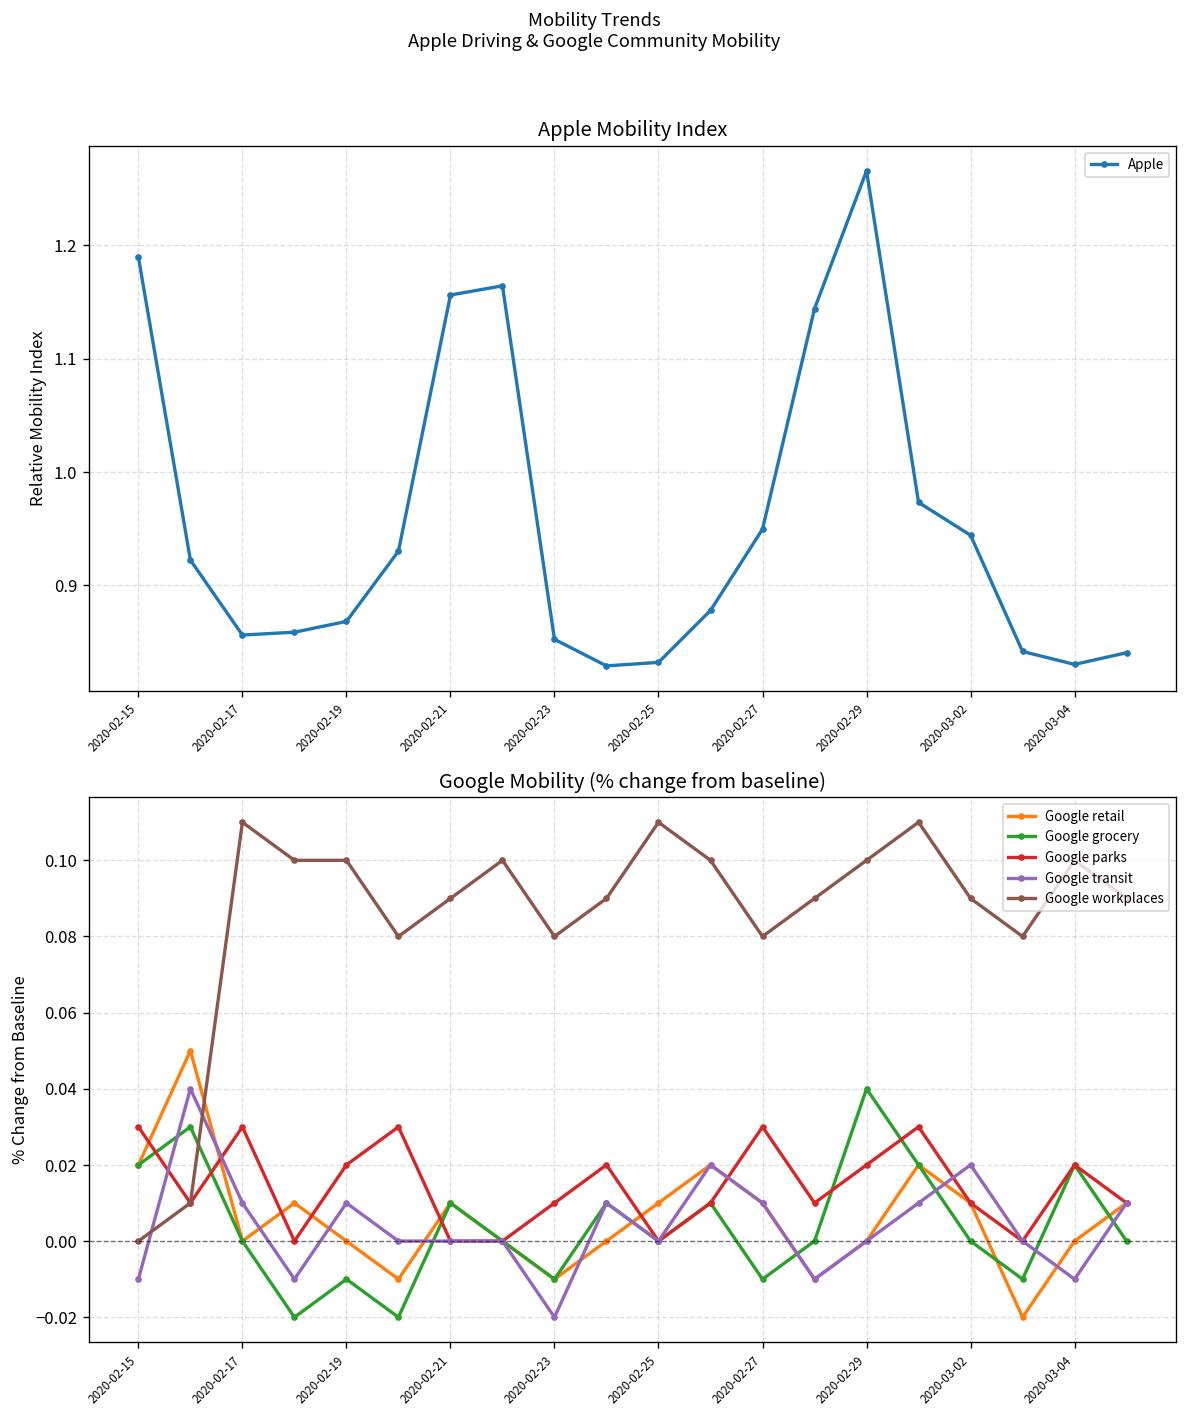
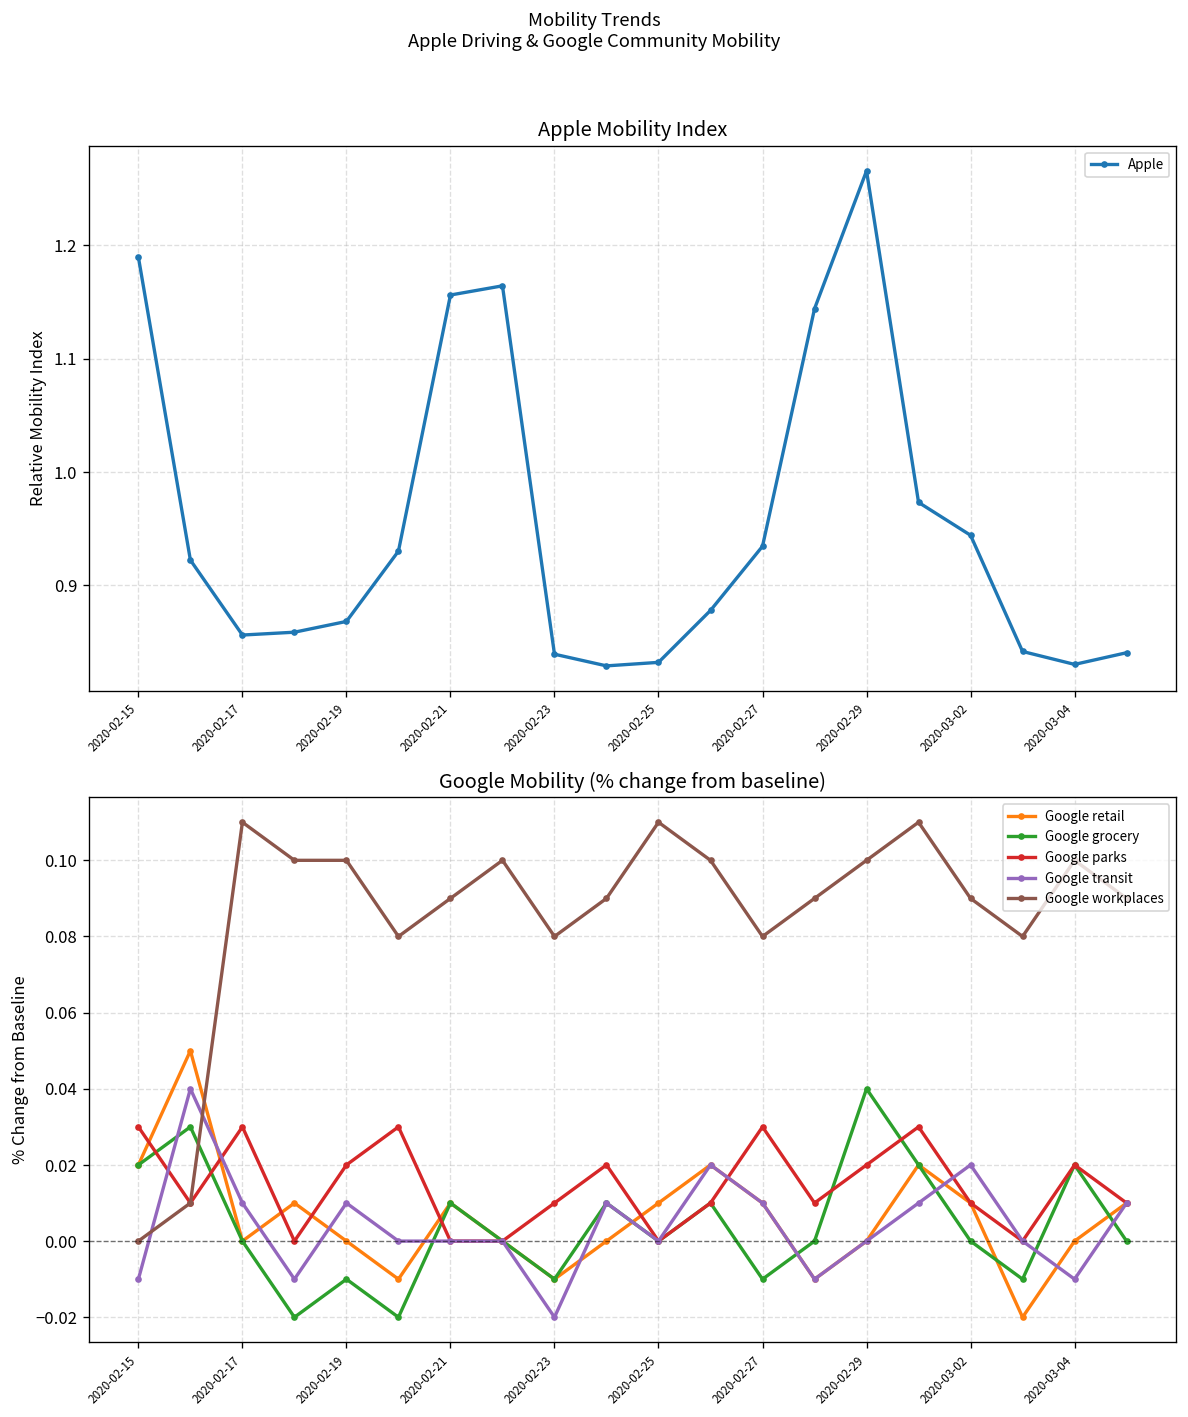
Apple Mobility Index, 2020-02-23: 0.85 -> 0.84
Apple Mobility Index, 2020-02-27: 0.95 -> 0.93
